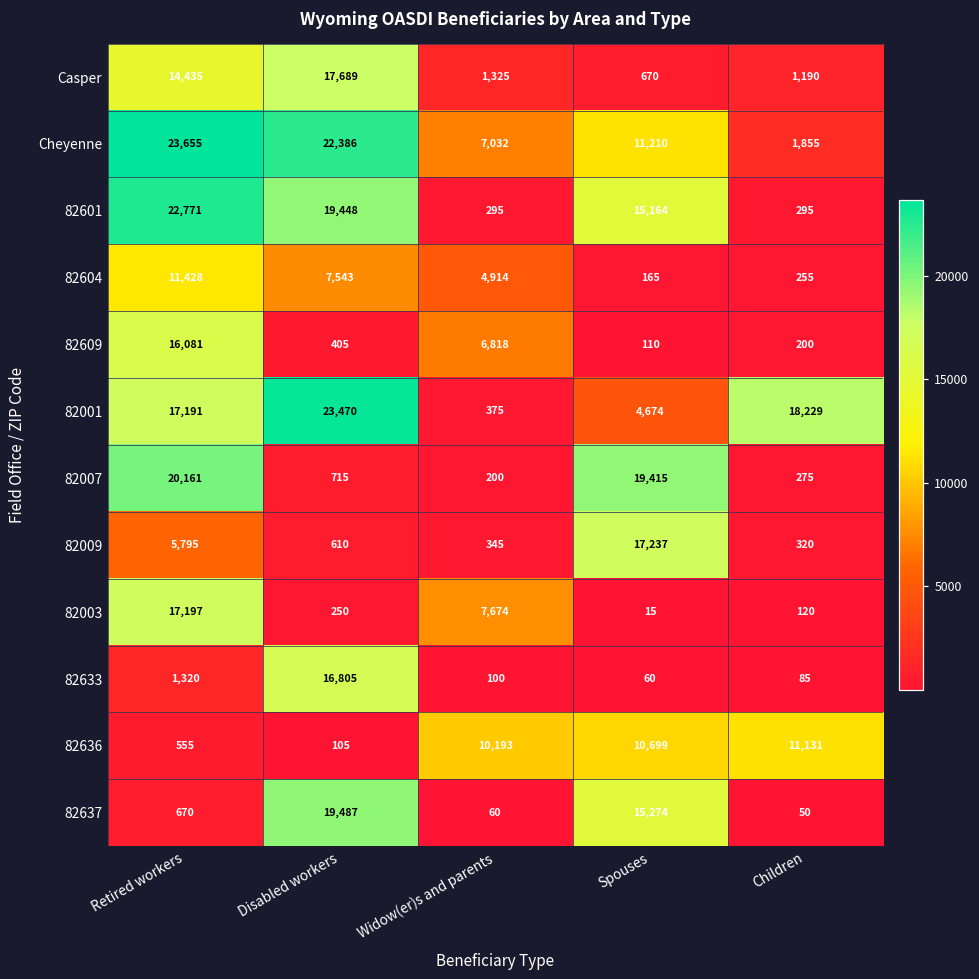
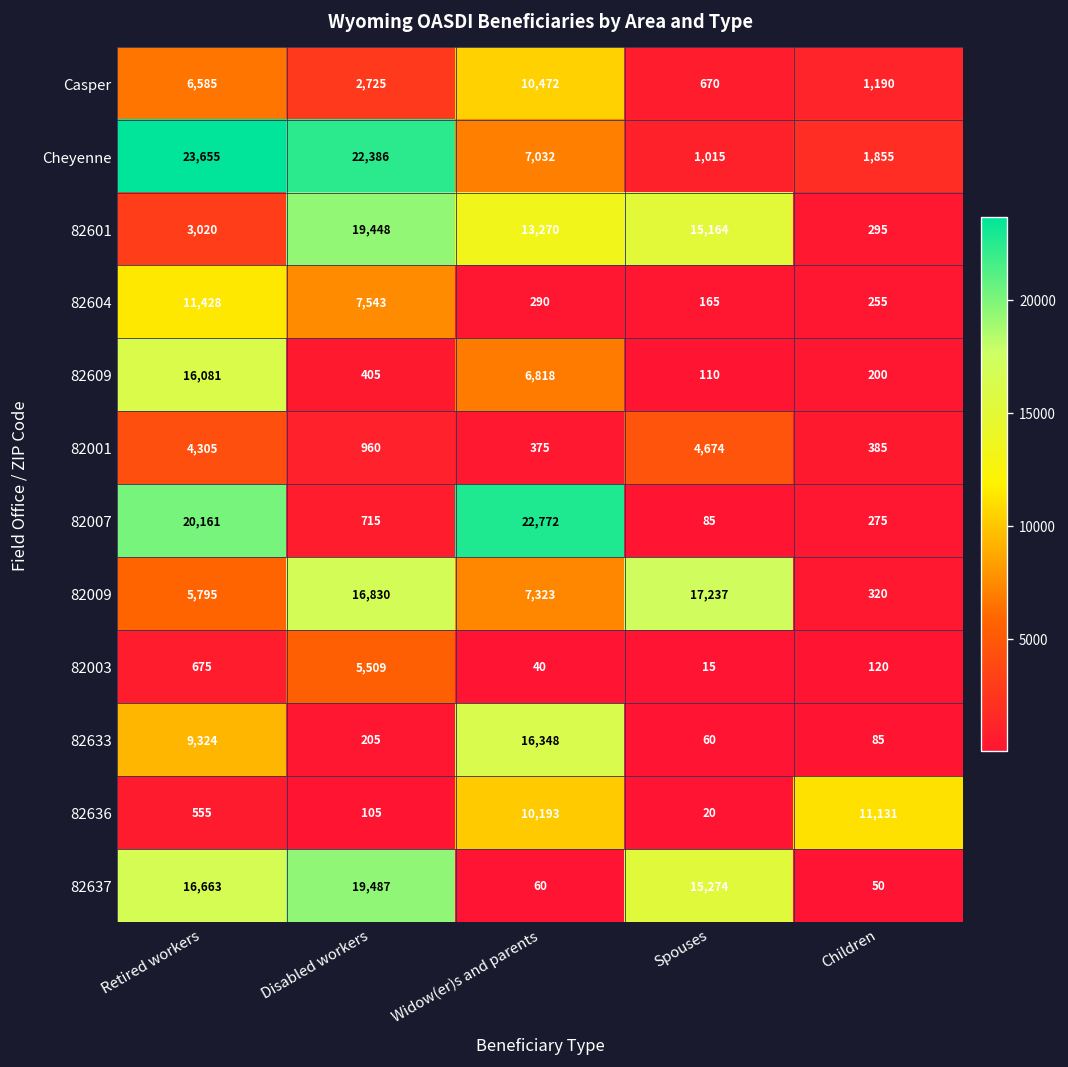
Casper, Retired workers: 14,435 -> 6,585
Casper, Disabled workers: 17,689 -> 2,725
Casper, Widow(er)s and parents: 1,325 -> 10,472
Cheyenne, Spouses: 11,210 -> 1,015
82601, Retired workers: 22,771 -> 3,020
82601, Widow(er)s and parents: 295 -> 13,270
82604, Widow(er)s and parents: 4,914 -> 290
82001, Retired workers: 17,191 -> 4,305
82001, Disabled workers: 23,470 -> 960
82001, Children: 18,229 -> 385
82007, Widow(er)s and parents: 200 -> 22,772
82007, Spouses: 19,415 -> 85
82009, Disabled workers: 610 -> 16,830
82009, Widow(er)s and parents: 345 -> 7,323
82003, Retired workers: 17,197 -> 675
82003, Disabled workers: 250 -> 5,509
82003, Widow(er)s and parents: 7,674 -> 40
82633, Retired workers: 1,320 -> 9,324
82633, Disabled workers: 16,805 -> 205
82633, Widow(er)s and parents: 100 -> 16,348
82636, Spouses: 10,699 -> 20
82637, Retired workers: 670 -> 16,663
